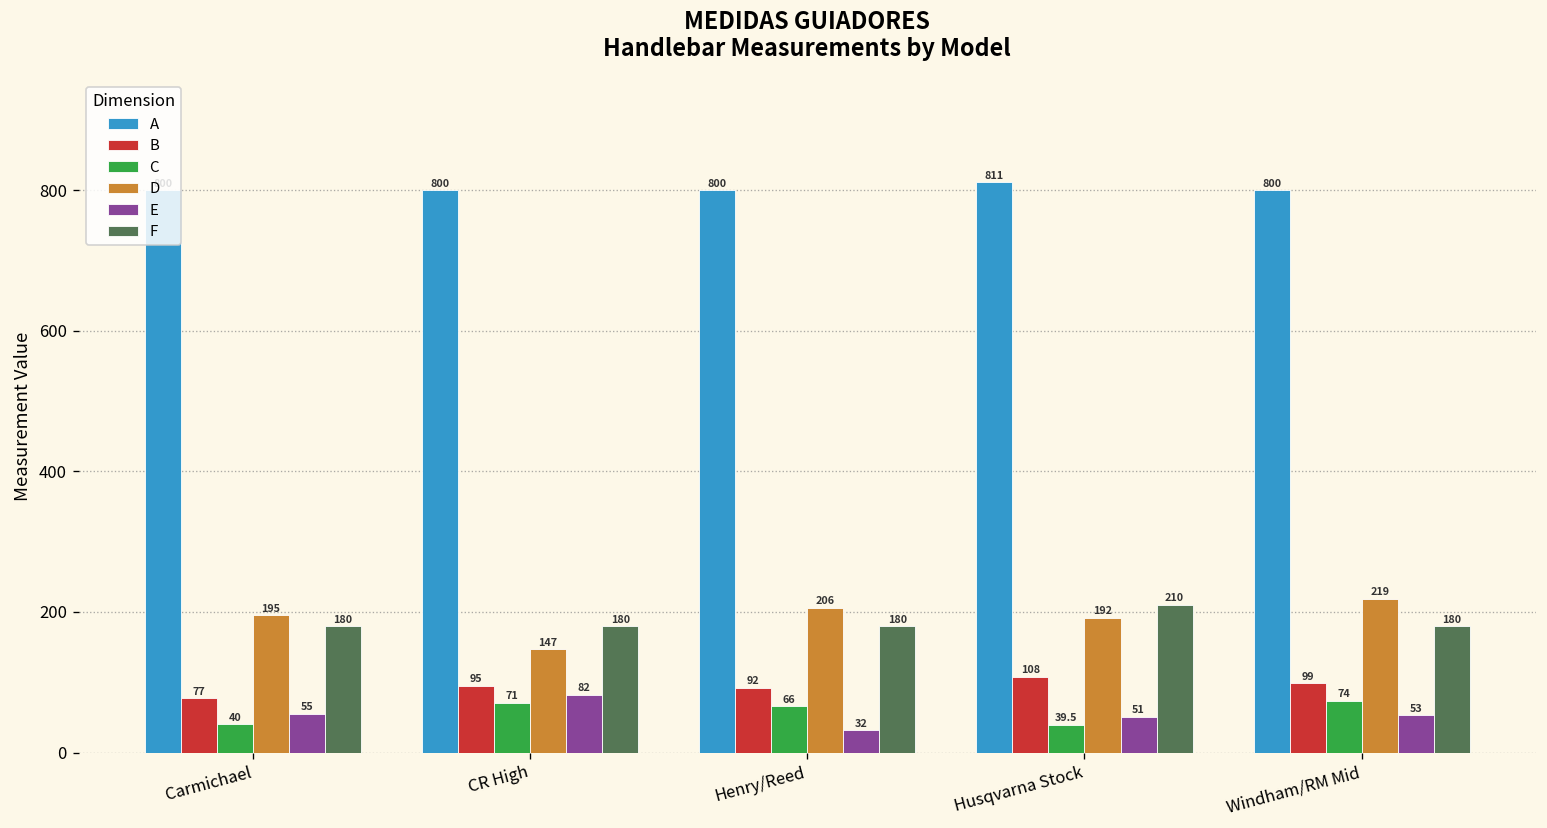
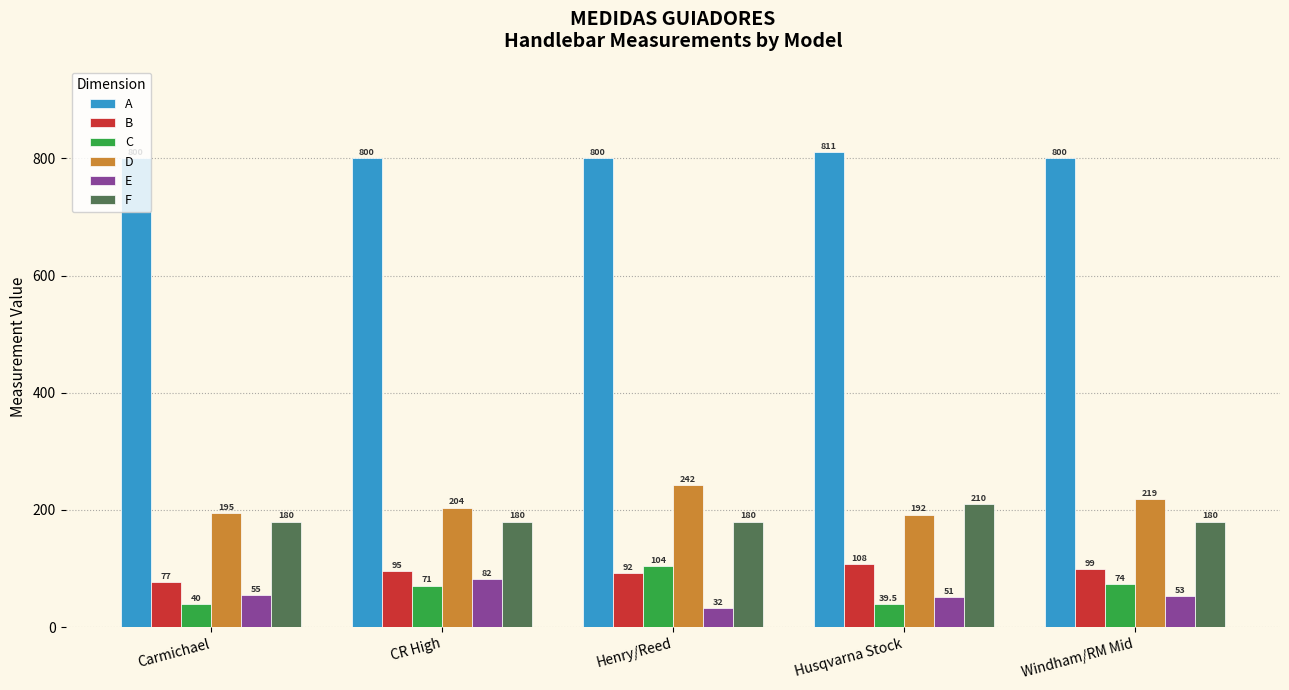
D, CR High: 147 -> 204
C, Henry/Reed: 66 -> 104
D, Henry/Reed: 206 -> 242
